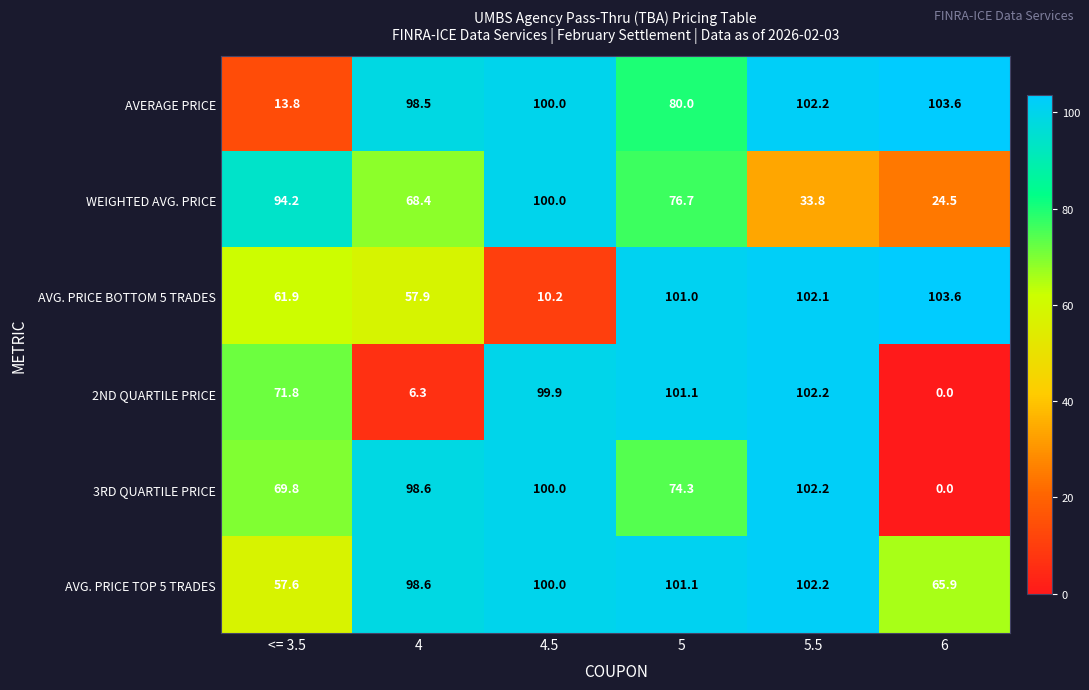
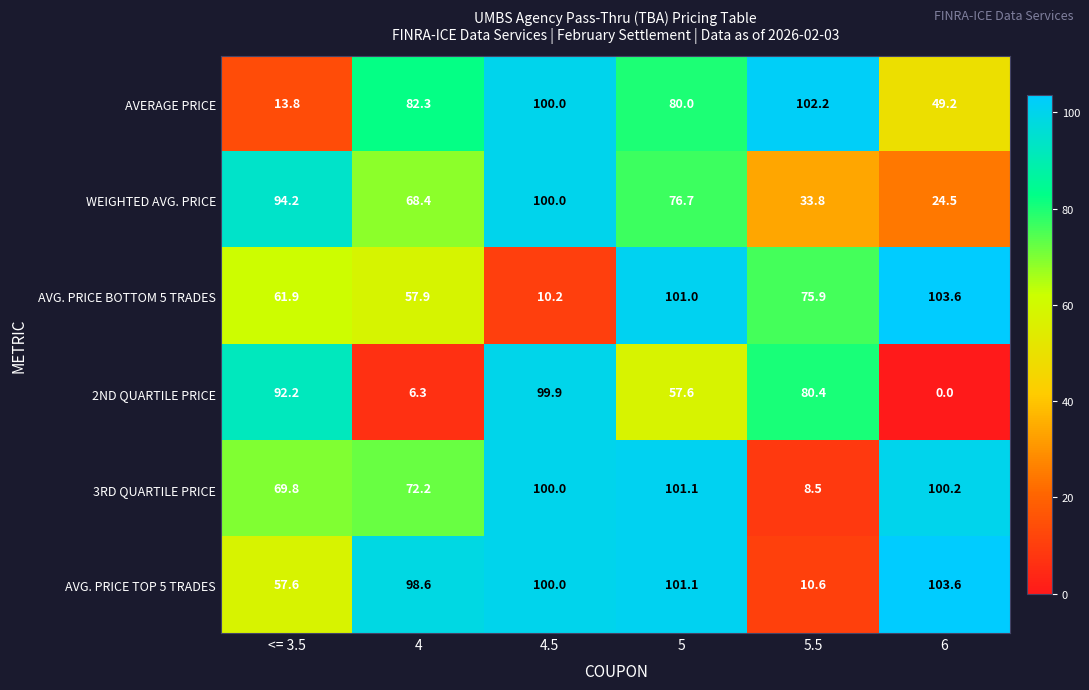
AVERAGE PRICE, 4: 98.5 -> 82.3
AVERAGE PRICE, 6: 103.6 -> 49.2
AVG. PRICE BOTTOM 5 TRADES, 5.5: 102.1 -> 75.9
2ND QUARTILE PRICE, <= 3.5: 71.8 -> 92.2
2ND QUARTILE PRICE, 5: 101.1 -> 57.6
2ND QUARTILE PRICE, 5.5: 102.2 -> 80.4
3RD QUARTILE PRICE, 4: 98.6 -> 72.2
3RD QUARTILE PRICE, 5: 74.3 -> 101.1
3RD QUARTILE PRICE, 5.5: 102.2 -> 8.5
3RD QUARTILE PRICE, 6: 0.0 -> 100.2
AVG. PRICE TOP 5 TRADES, 5.5: 102.2 -> 10.6
AVG. PRICE TOP 5 TRADES, 6: 65.9 -> 103.6
